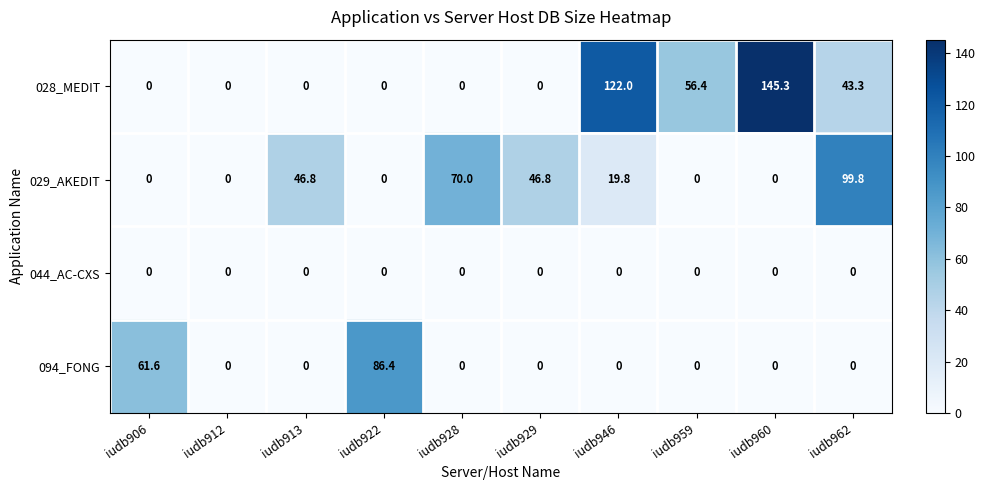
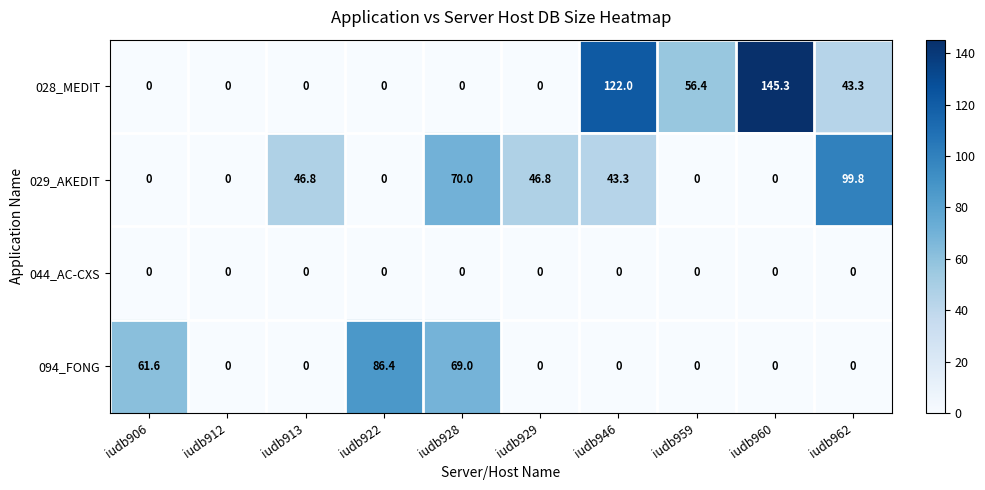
029_AKEDIT, iudb946: 19.8 -> 43.3
094_FONG, iudb928: 0 -> 69.0
